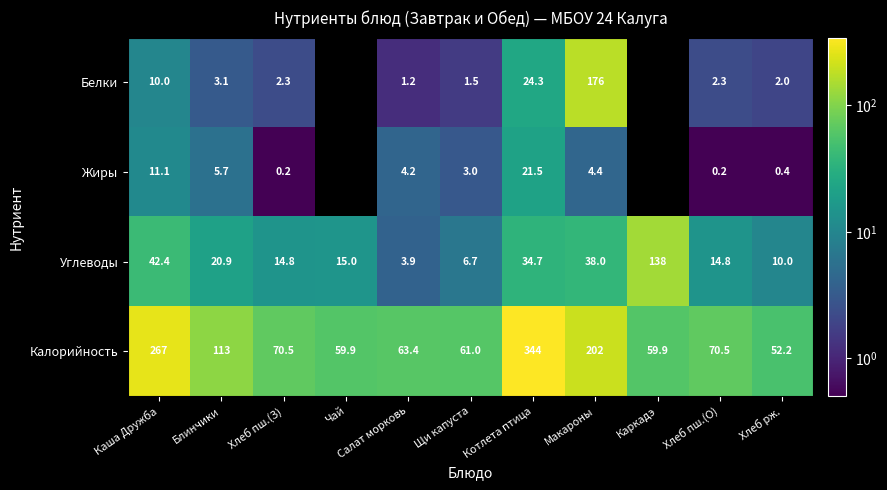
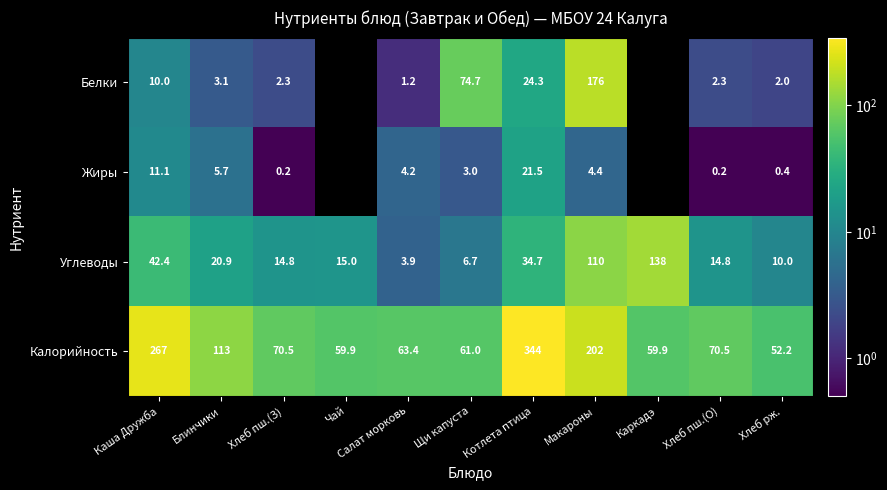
Белки, Щи капуста: 1.5 -> 74.7
Углеводы, Макароны: 38.0 -> 110
